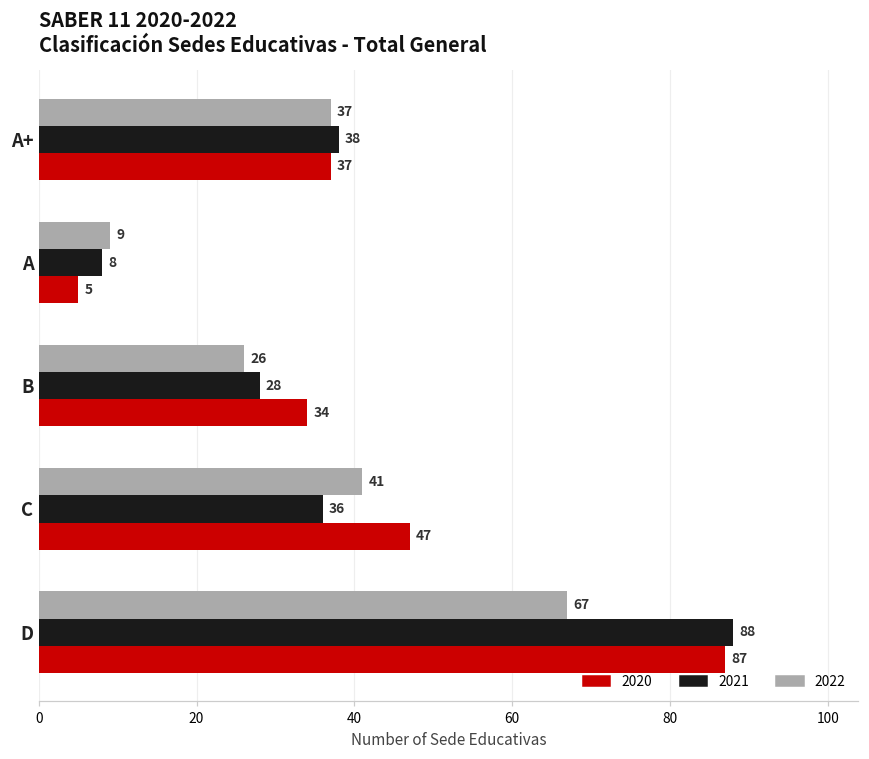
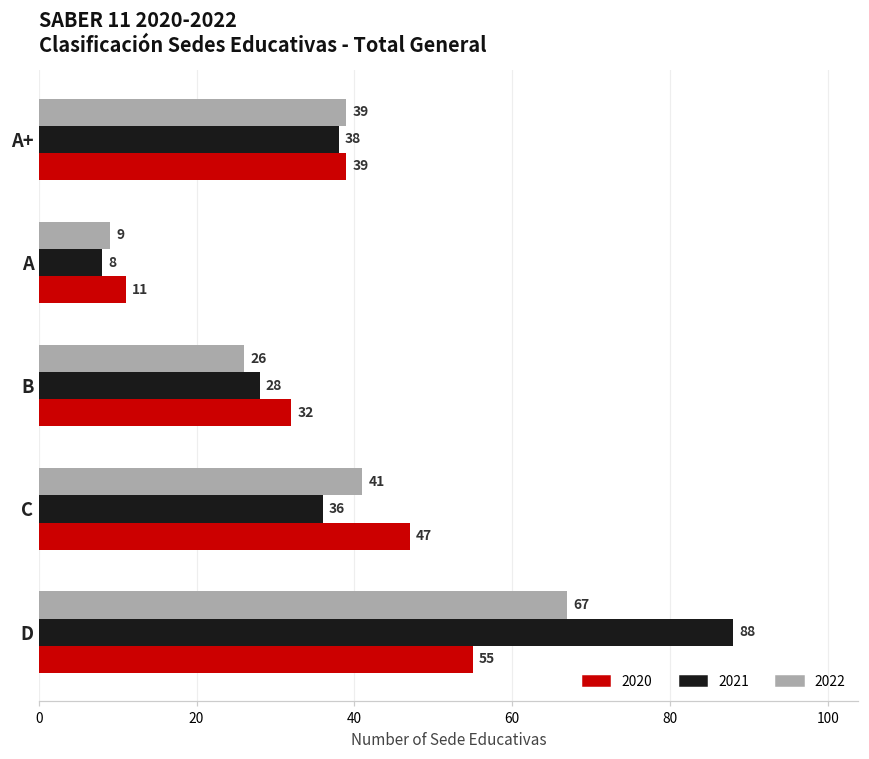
2022, A+: 37 -> 39
2020, A+: 37 -> 39
2020, A: 5 -> 11
2020, B: 34 -> 32
2020, D: 87 -> 55
